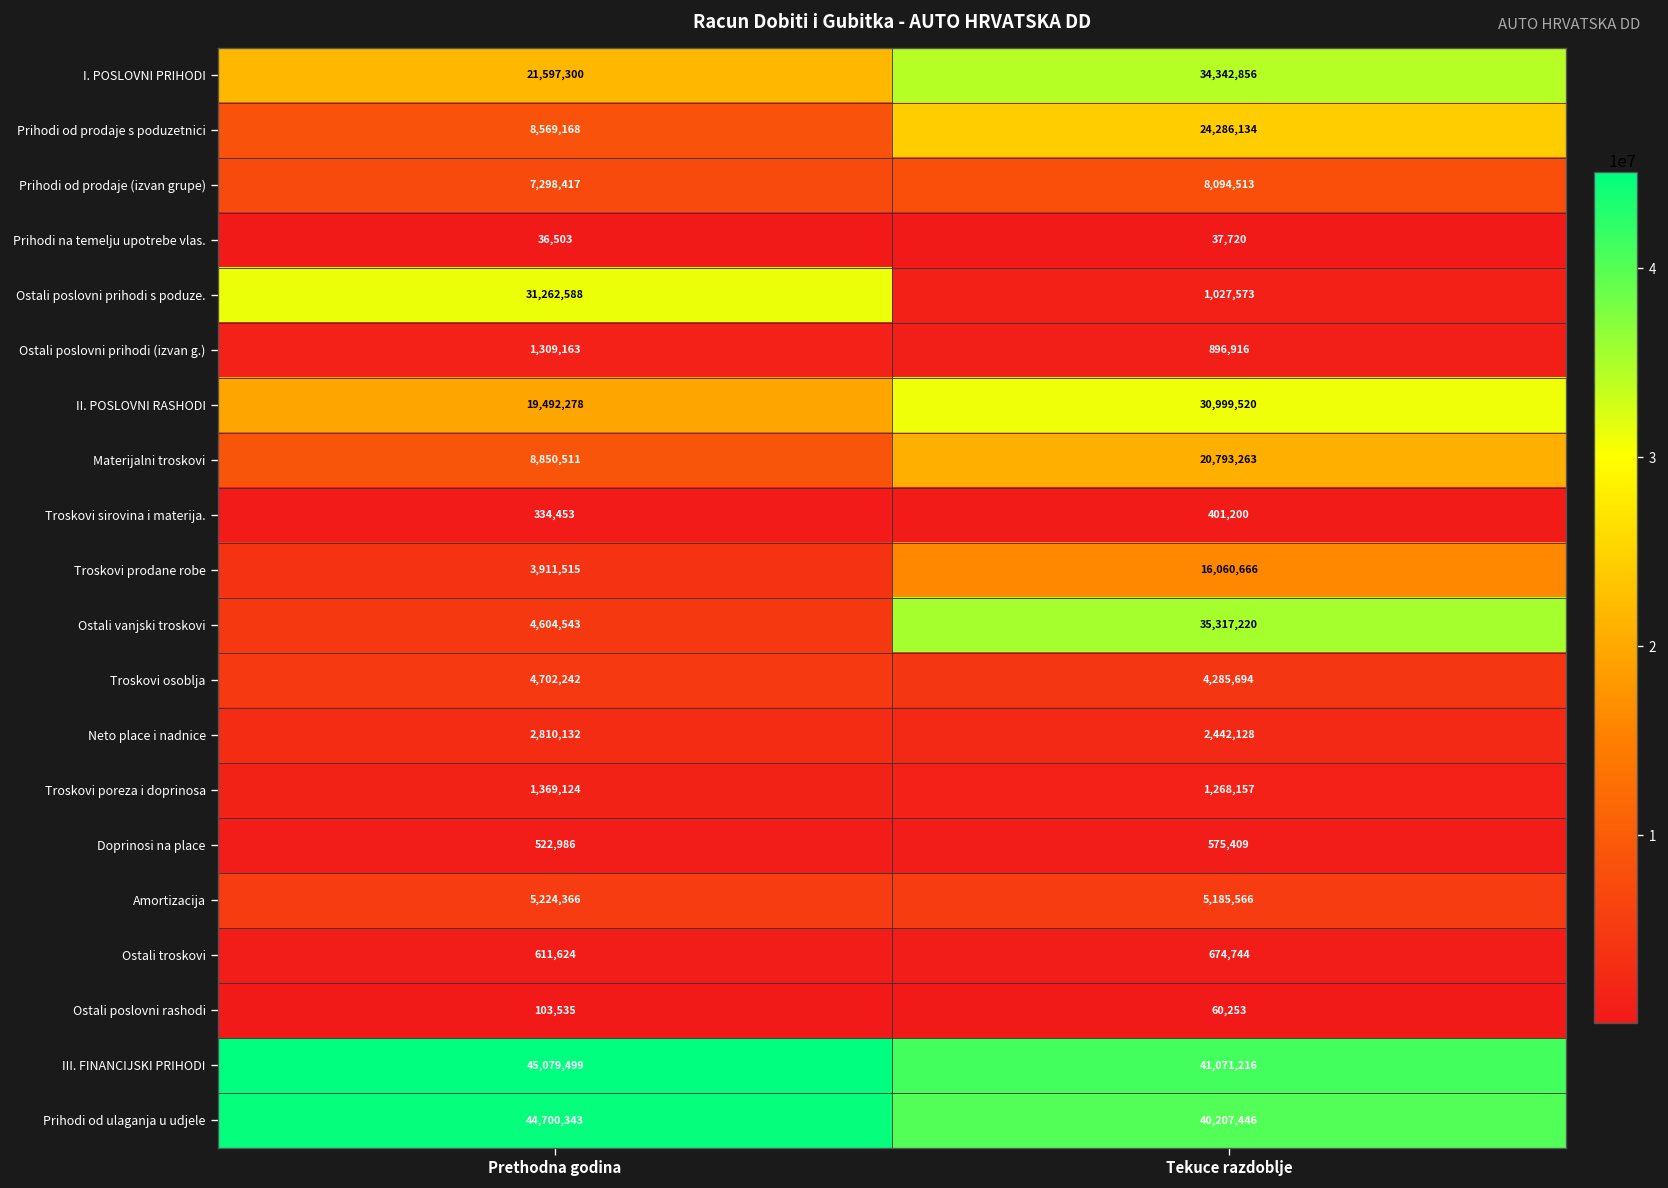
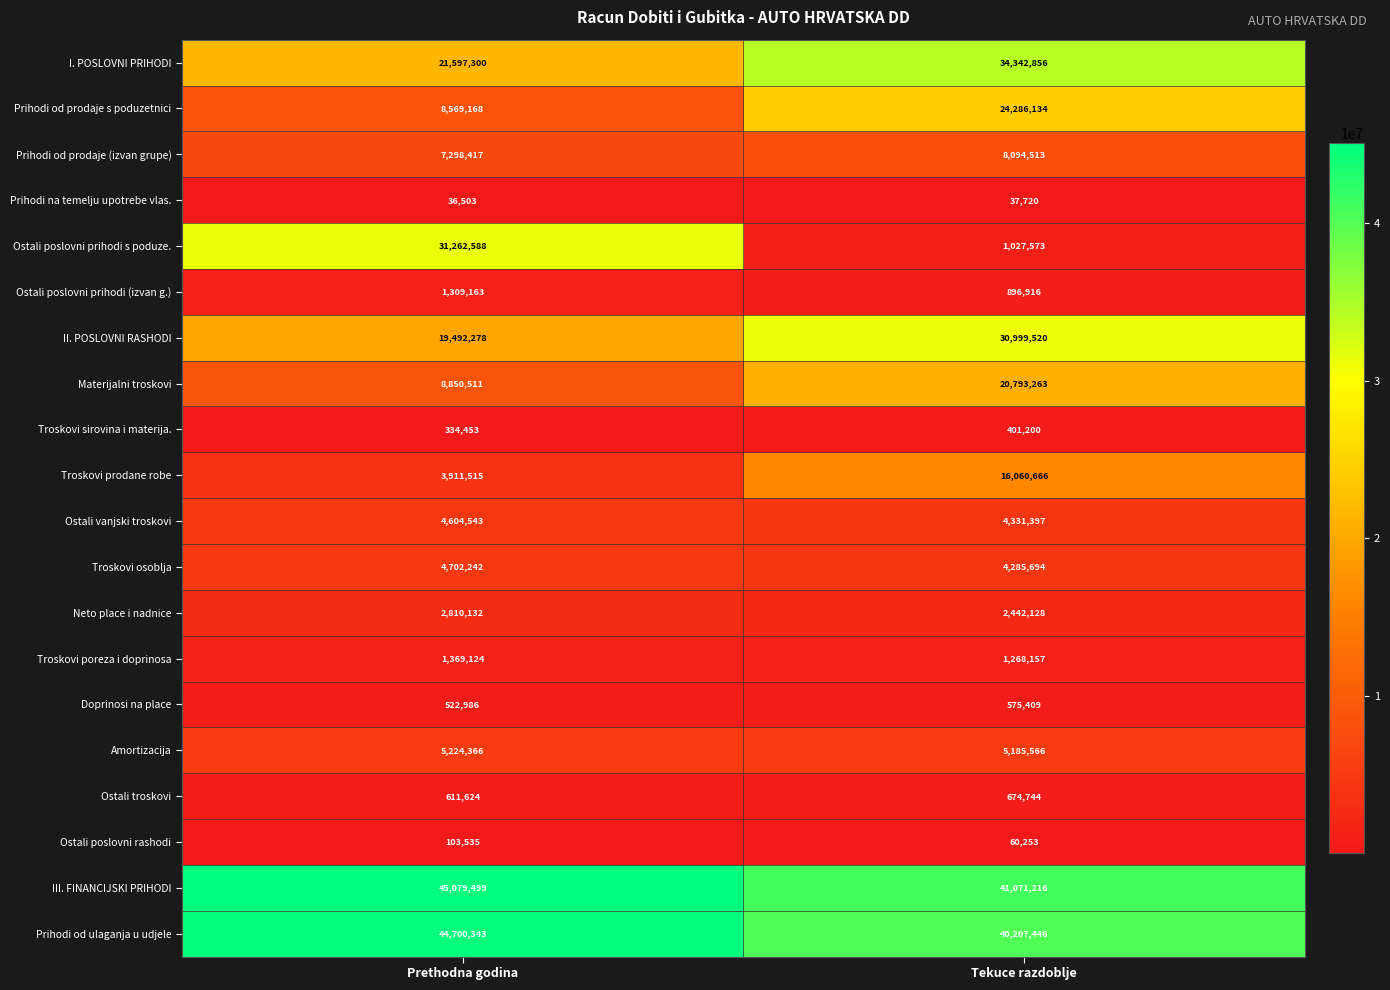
Ostali vanjski troskovi, Tekuce razdoblje: 35,317,220 -> 4,331,397
